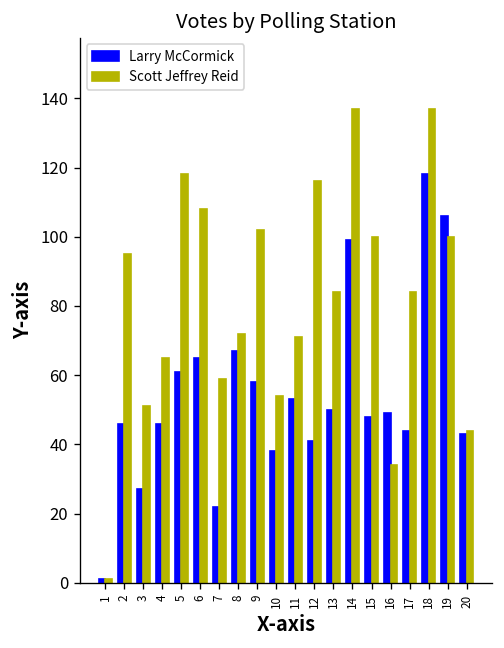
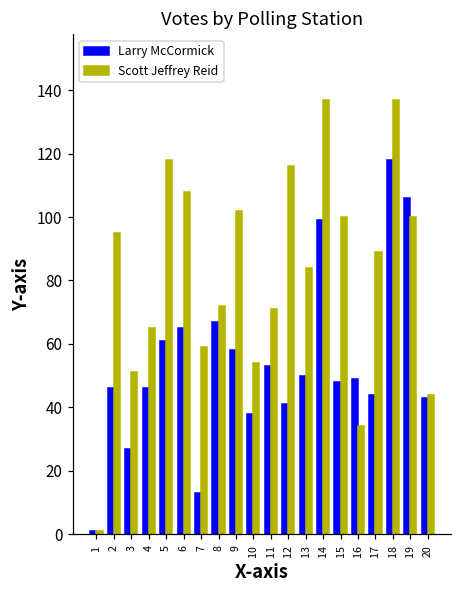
Larry McCormick, 7: 22 -> 13
Scott Jeffrey Reid, 17: 84 -> 89
